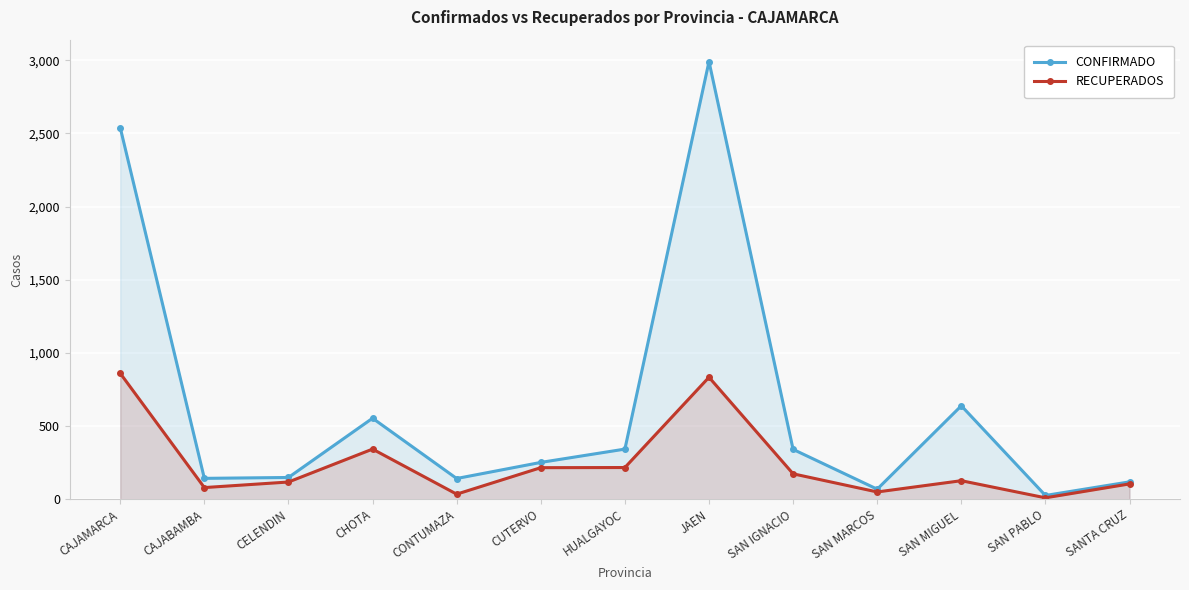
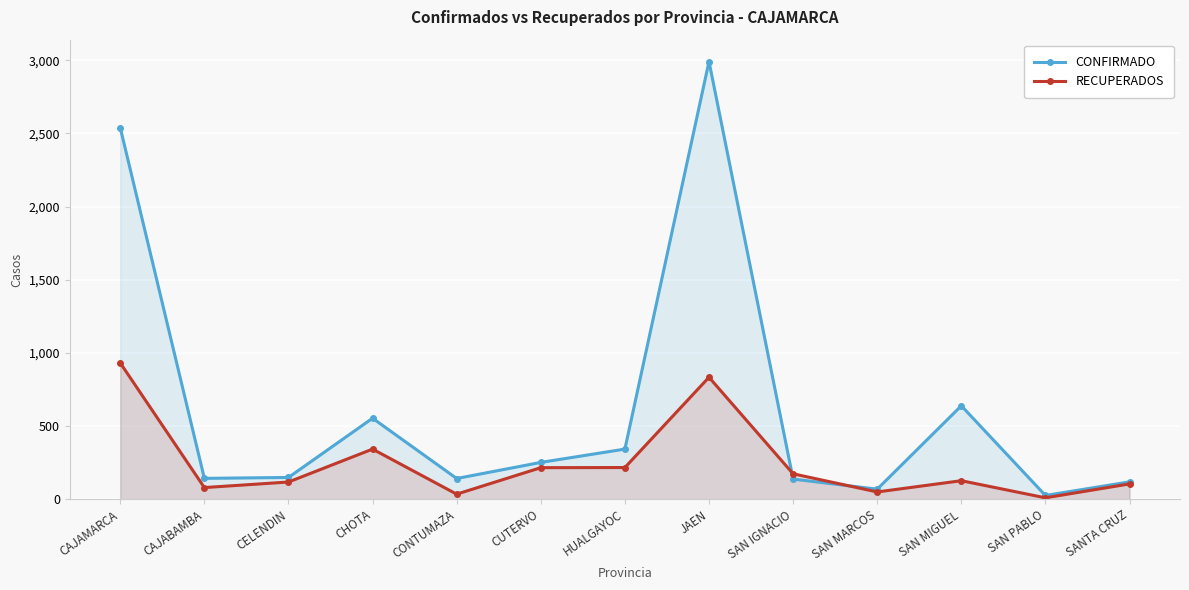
RECUPERADOS, CAJAMARCA: 860 -> 930
CONFIRMADO, SAN IGNACIO: 340 -> 140
